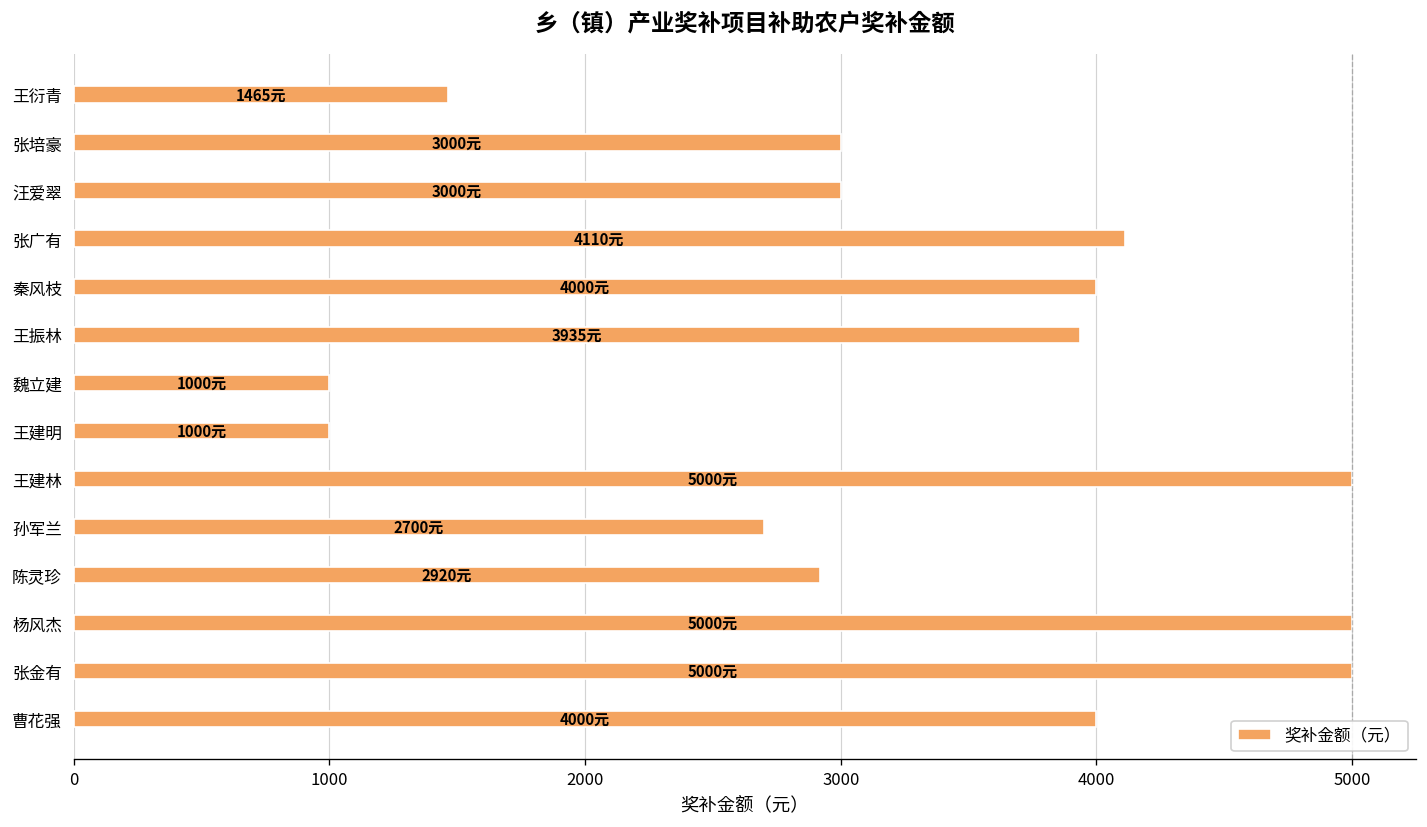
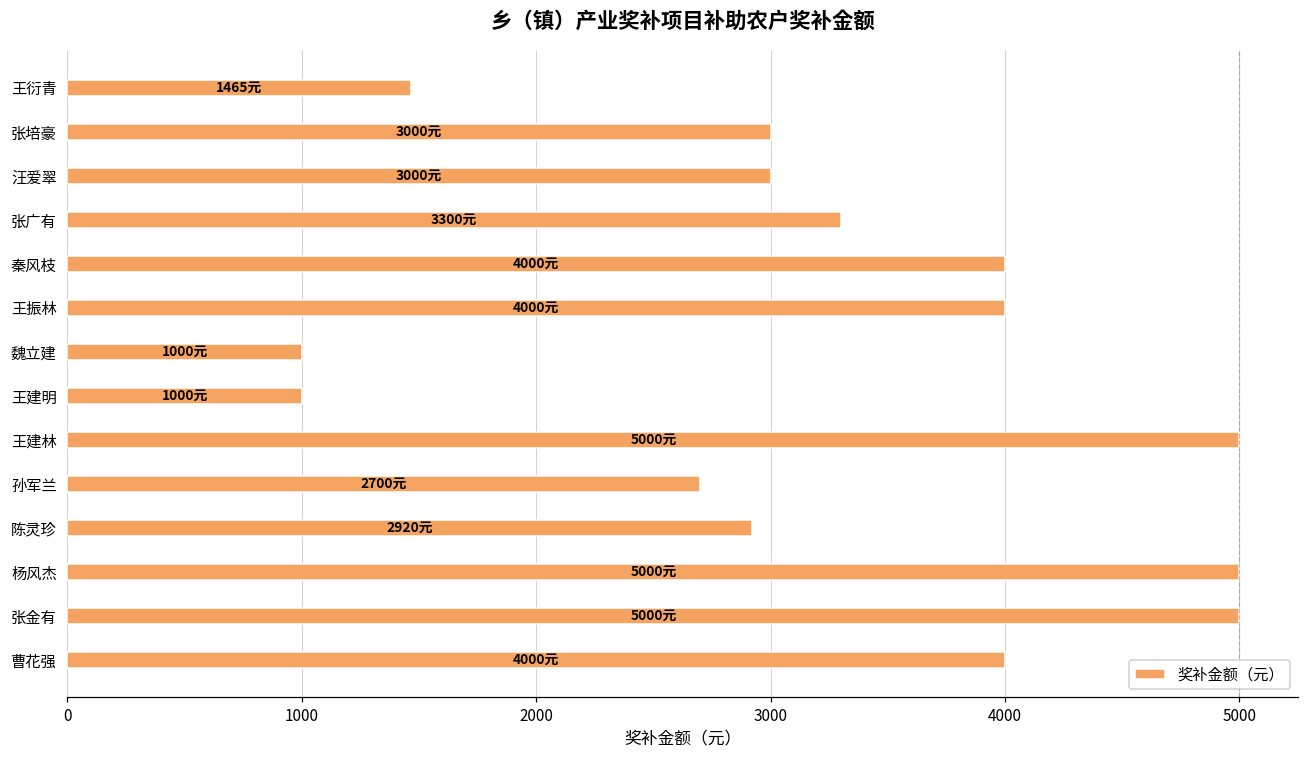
张广有: 4110元 -> 3300元
王振林: 3935元 -> 4000元
